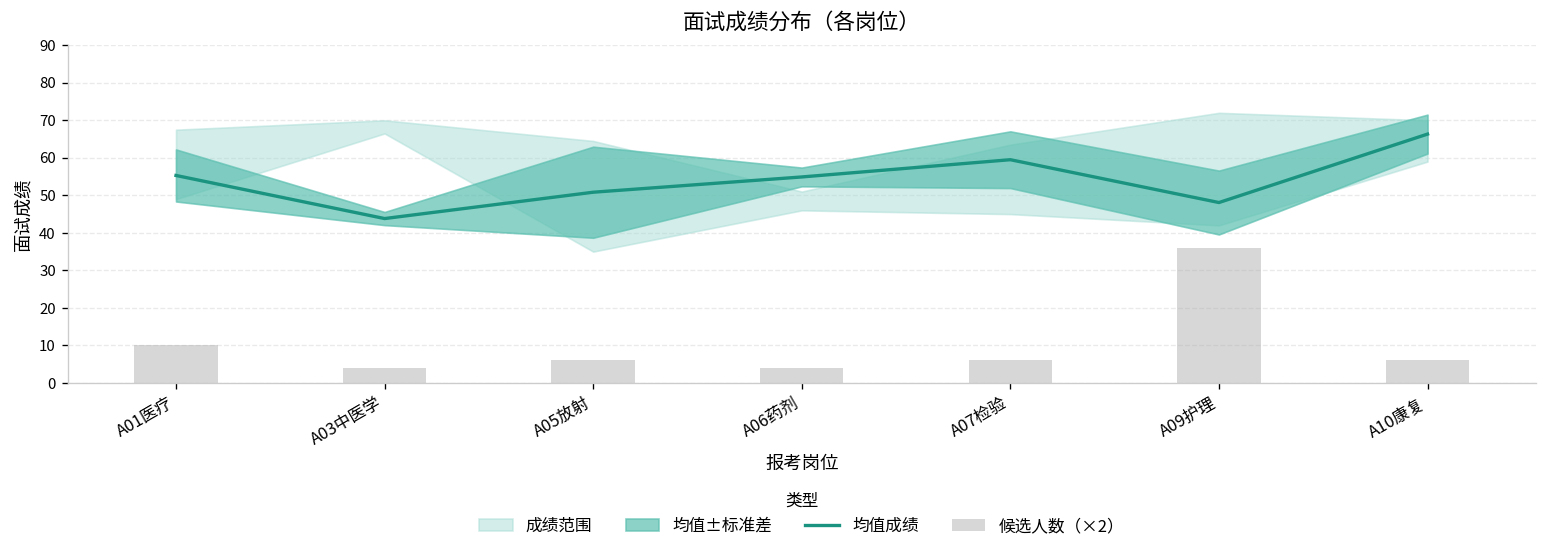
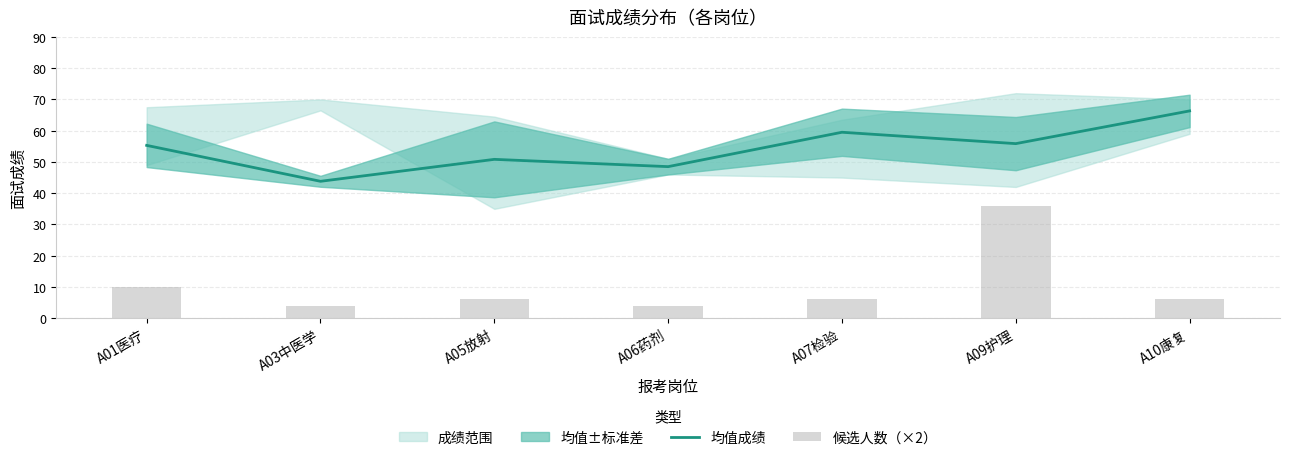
均值成绩, A06药剂: 55 -> 49
均值成绩, A09护理: 48 -> 56
